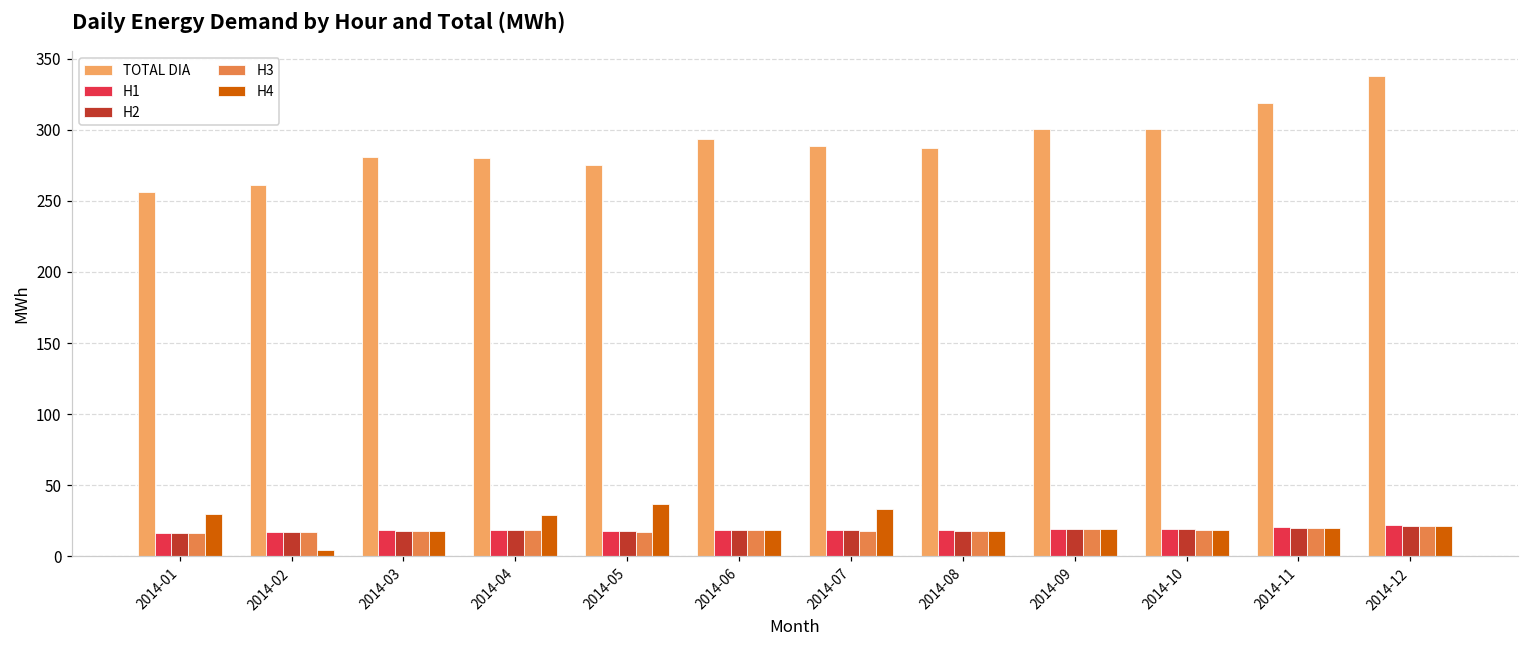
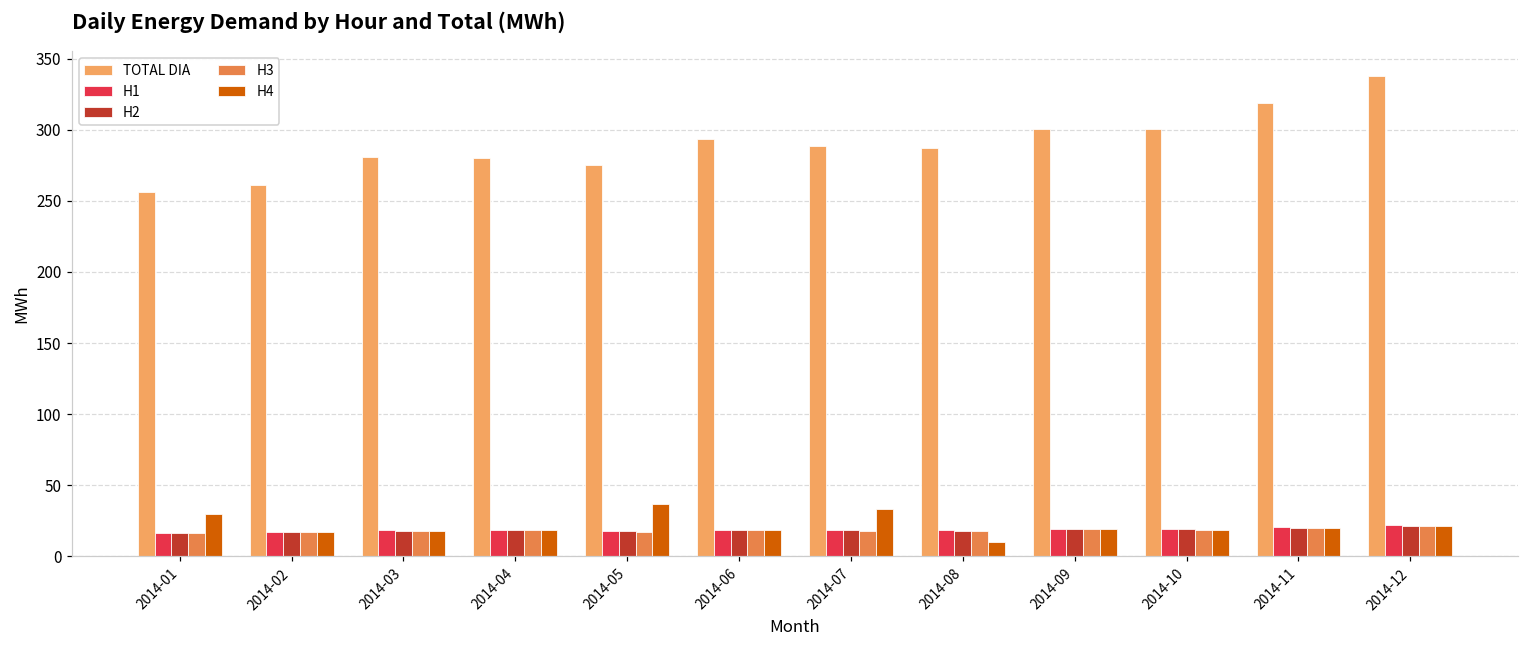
H4, 2014-02: 4 -> 17
H4, 2014-04: 29 -> 18
H4, 2014-08: 18 -> 10
